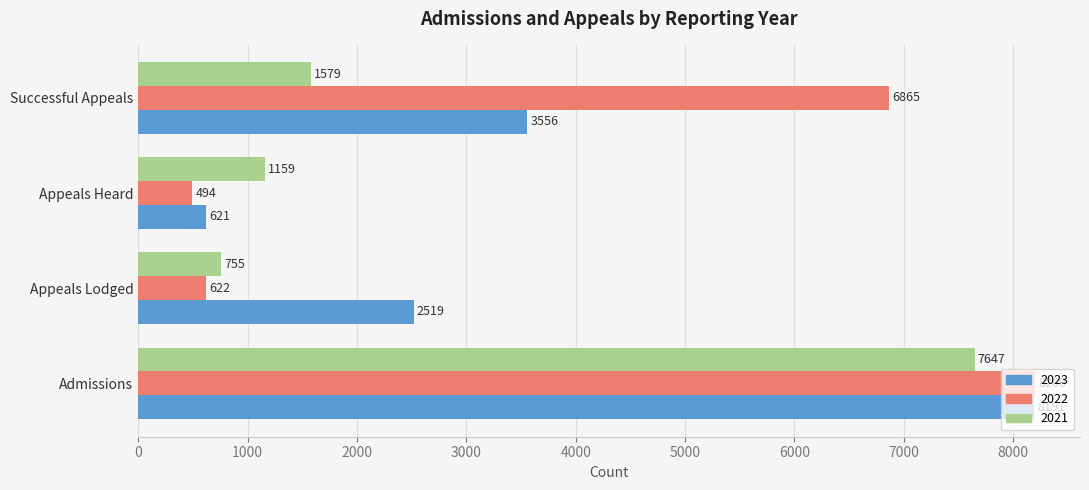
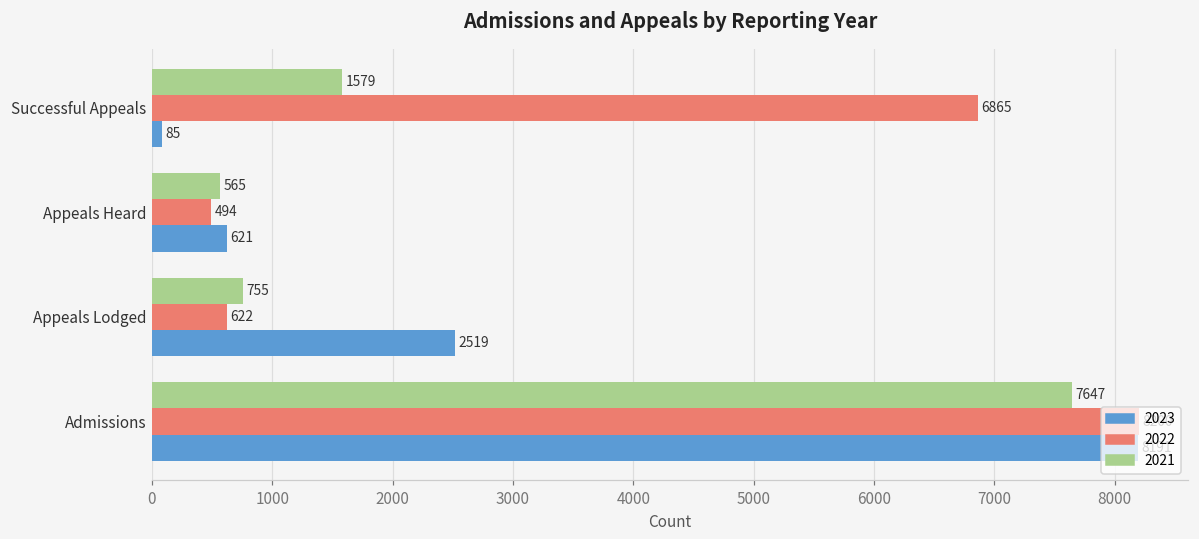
2023, Successful Appeals: 3556 -> 85
2021, Appeals Heard: 1159 -> 565
